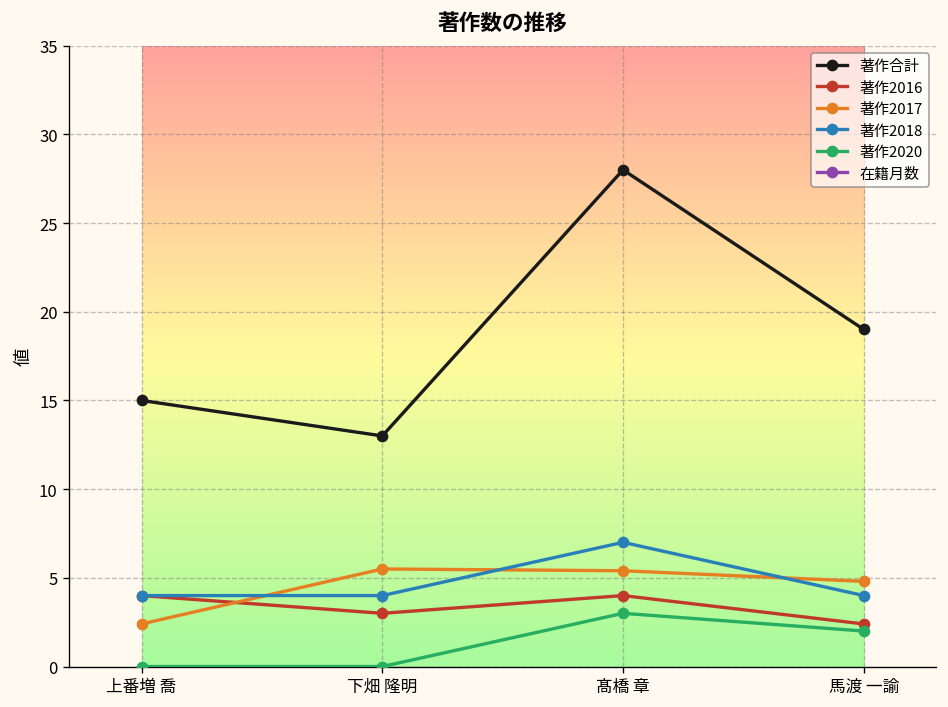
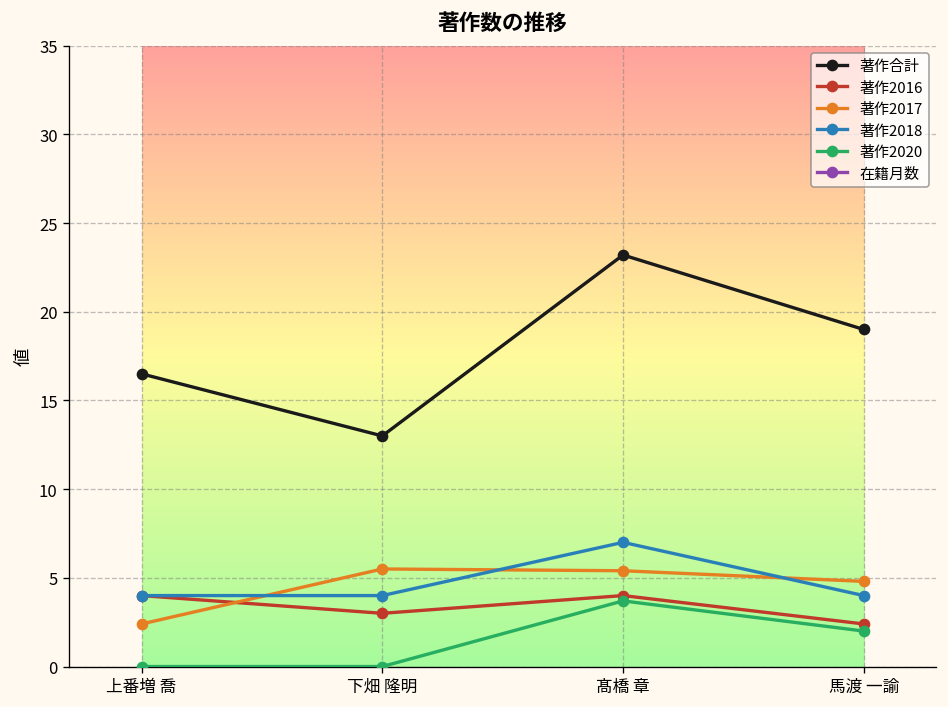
著作合計, 上番増 喬: 15.0 -> 16.5
著作合計, 髙橋 章: 28.0 -> 23.2
著作2020, 髙橋 章: 3.0 -> 3.7
